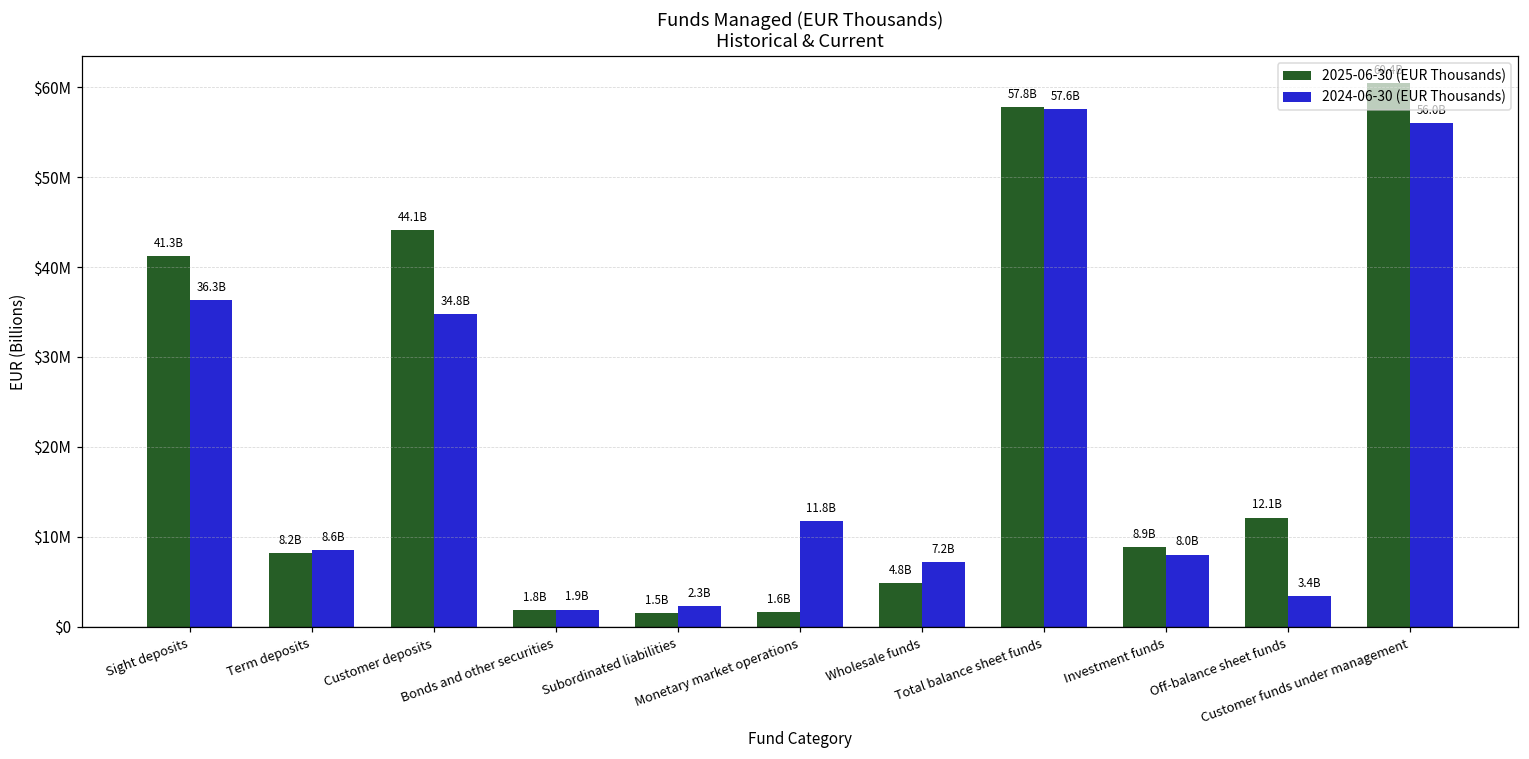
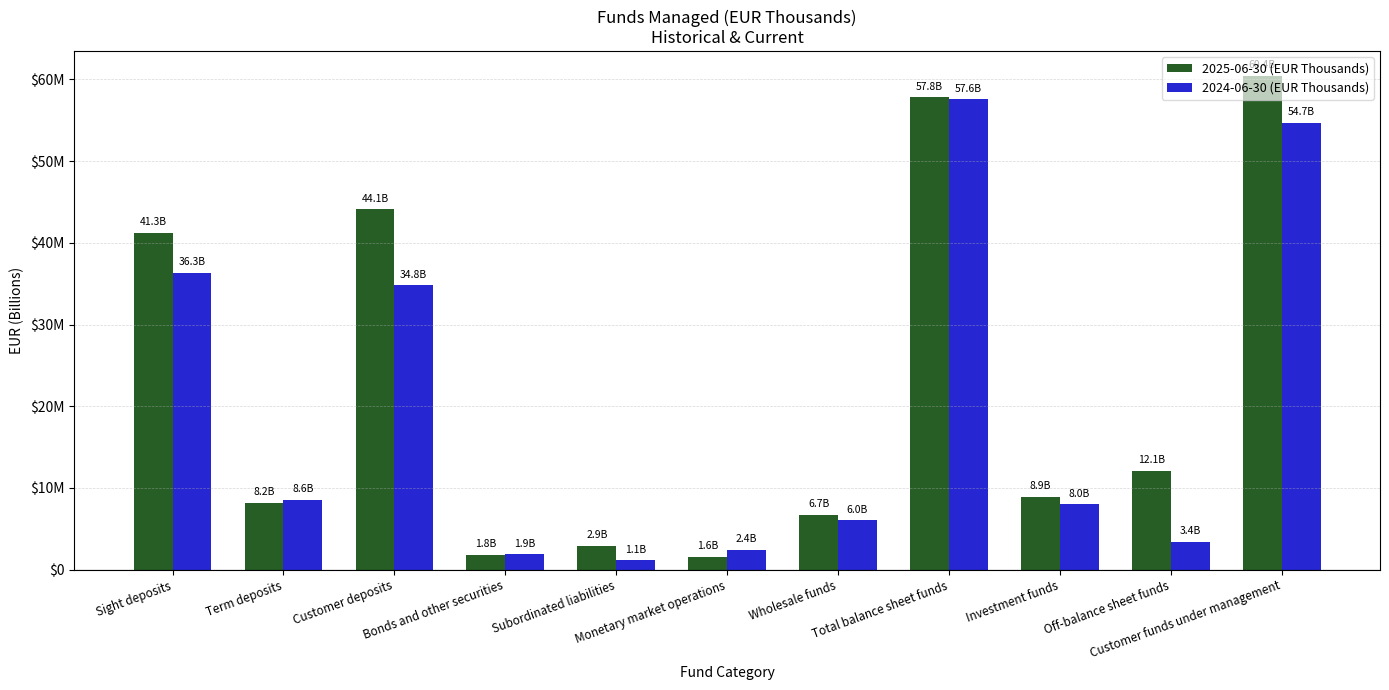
2025-06-30 (EUR Thousands), Subordinated liabilities: 1.5B -> 2.9B
2024-06-30 (EUR Thousands), Subordinated liabilities: 2.3B -> 1.1B
2024-06-30 (EUR Thousands), Monetary market operations: 11.8B -> 2.4B
2025-06-30 (EUR Thousands), Wholesale funds: 4.8B -> 6.7B
2024-06-30 (EUR Thousands), Wholesale funds: 7.2B -> 6.0B
2024-06-30 (EUR Thousands), Customer funds under management: $56000000 -> $55000000
